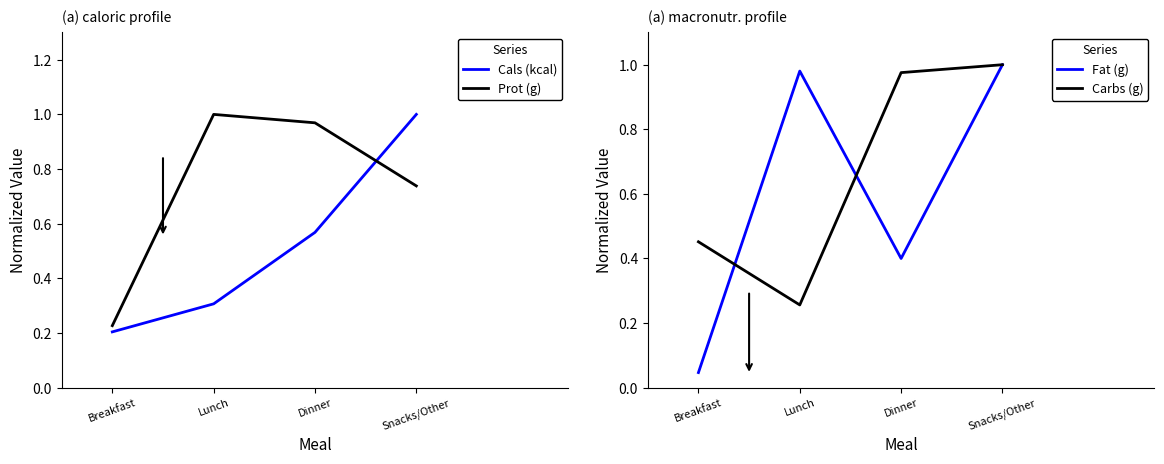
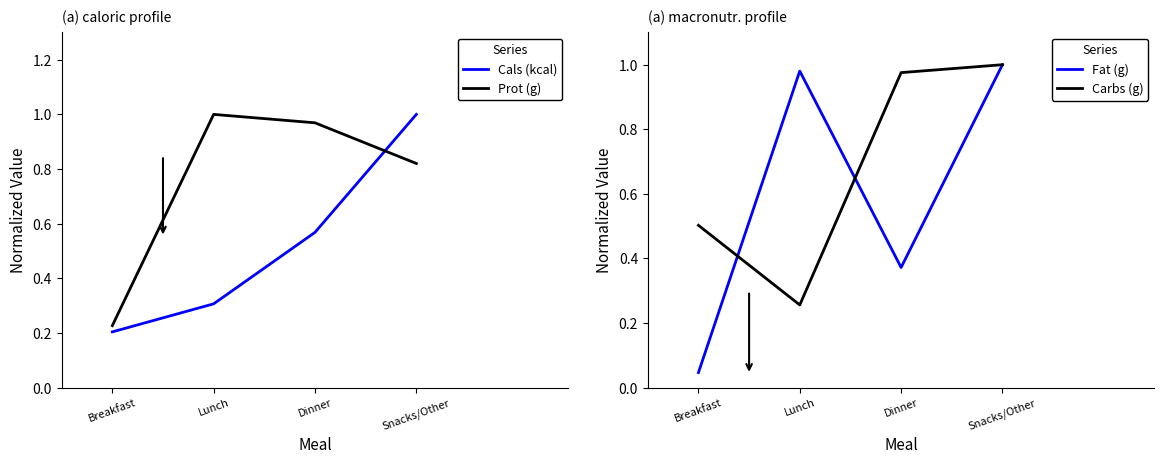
(a) caloric profile, Prot (g), Snacks/Other: 0.74 -> 0.82
(a) macronutr. profile, Carbs (g), Breakfast: 0.45 -> 0.50
(a) macronutr. profile, Fat (g), Dinner: 0.40 -> 0.37
